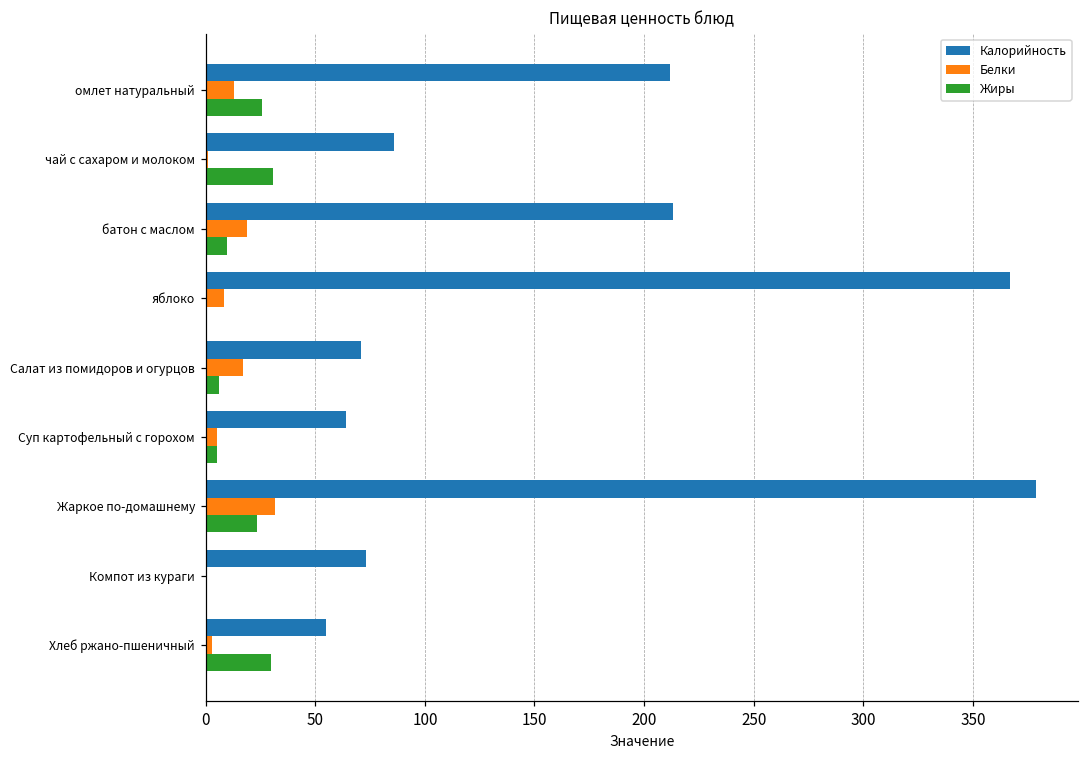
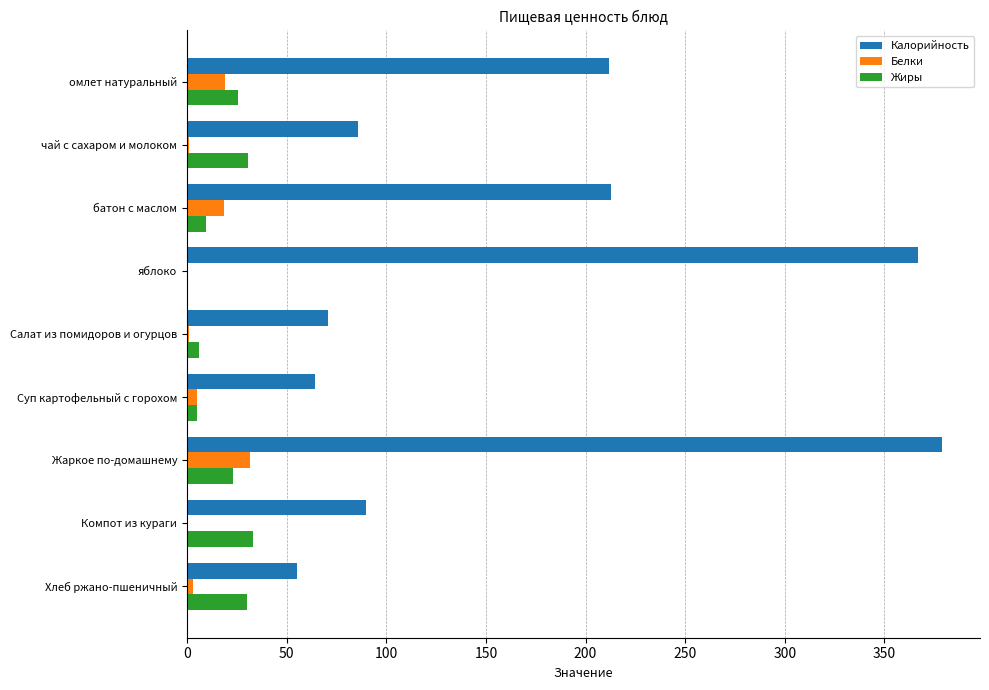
Белки, омлет натуральный: 13 -> 19
Белки, яблоко: 8 -> 0
Белки, Салат из помидоров и огурцов: 17 -> 1
Калорийность, Компот из кураги: 73 -> 90
Жиры, Компот из кураги: 0 -> 33
